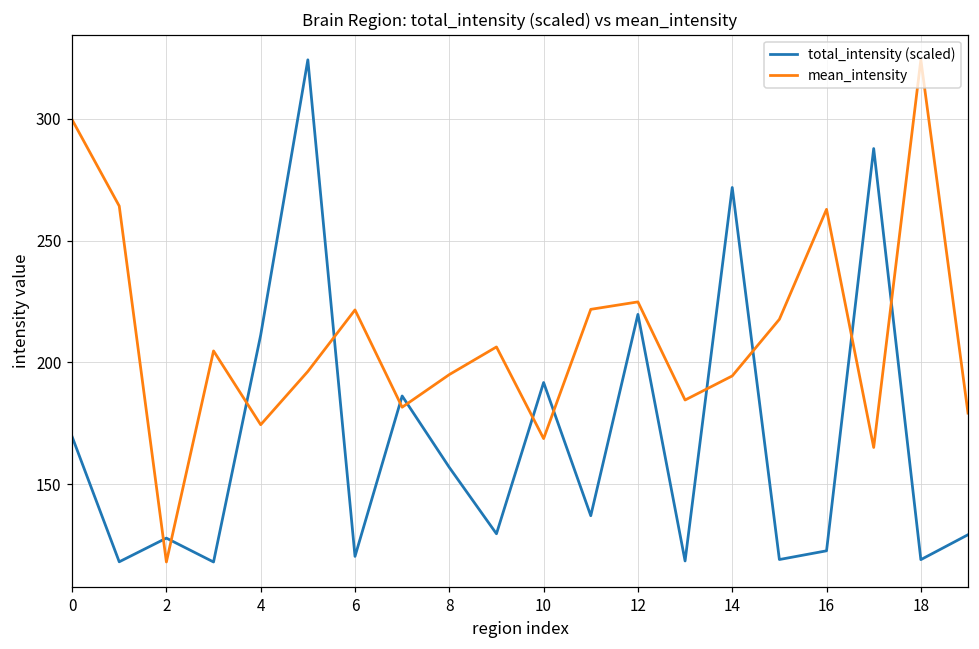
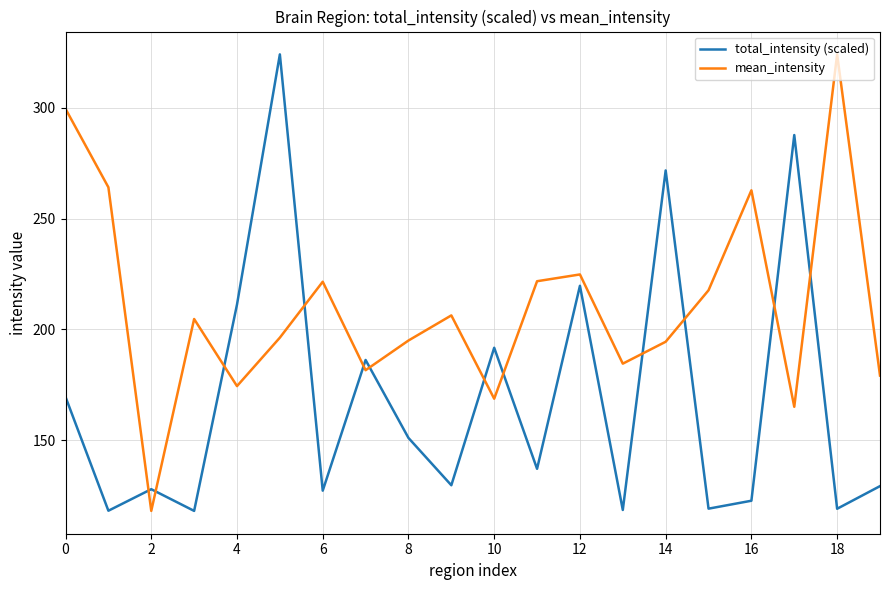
total_intensity (scaled), 6: 120 -> 127
total_intensity (scaled), 8: 157 -> 151
